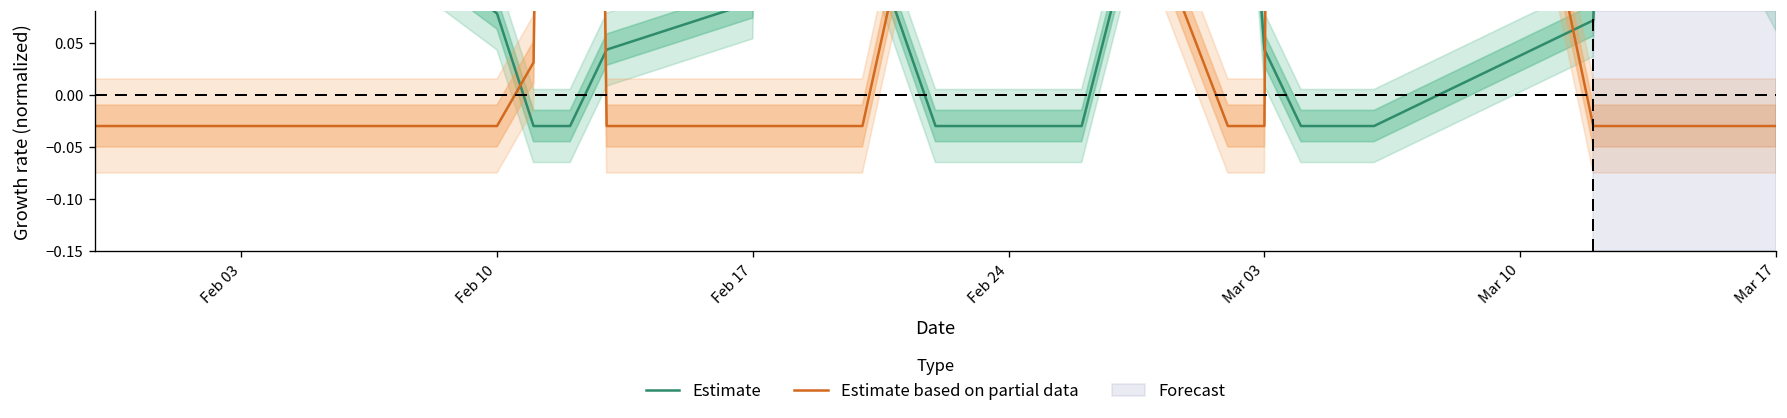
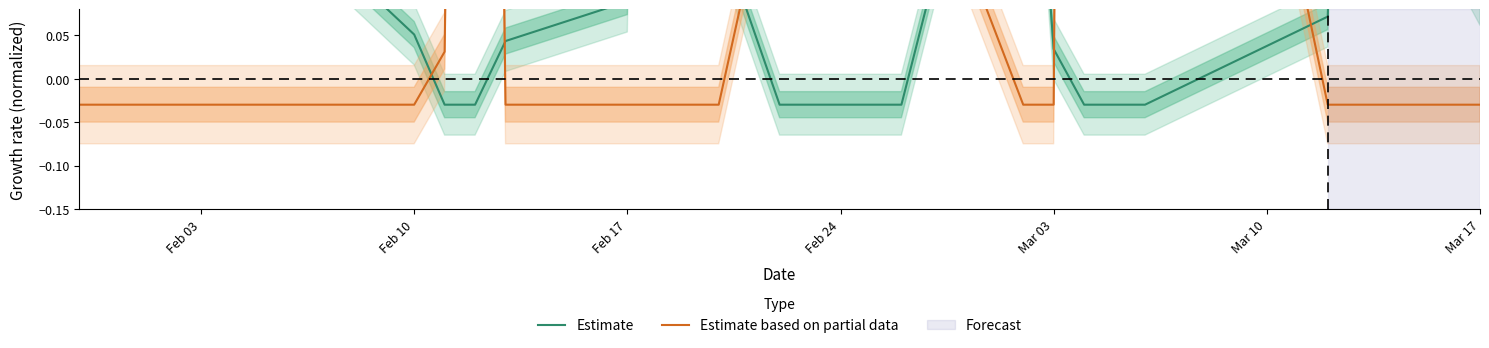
Estimate, Feb 10: 0.08 -> 0.05
Estimate, Mar 03: 0.04 -> 0.03
